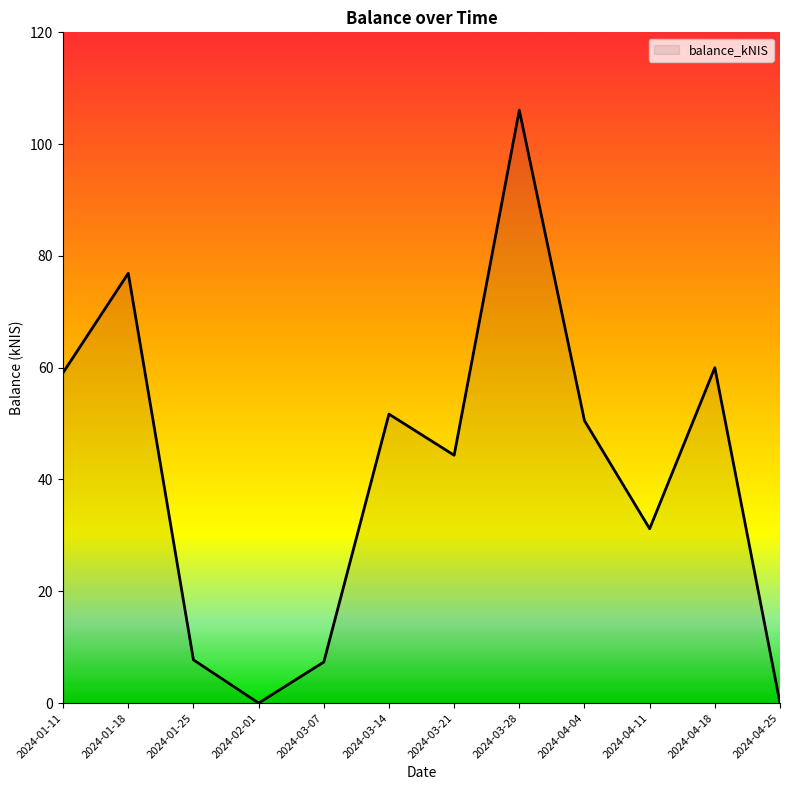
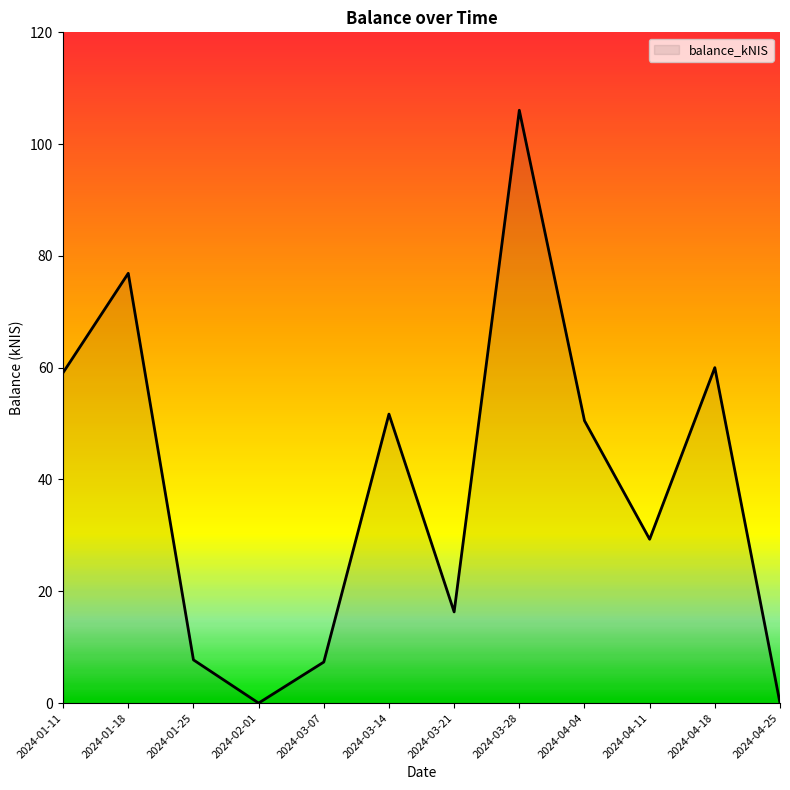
2024-03-21: 44 -> 16
2024-04-11: 31 -> 29
